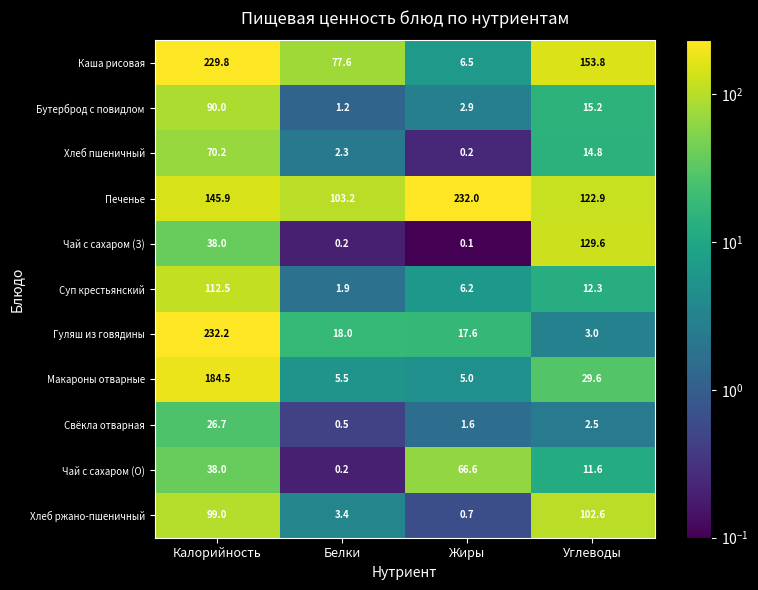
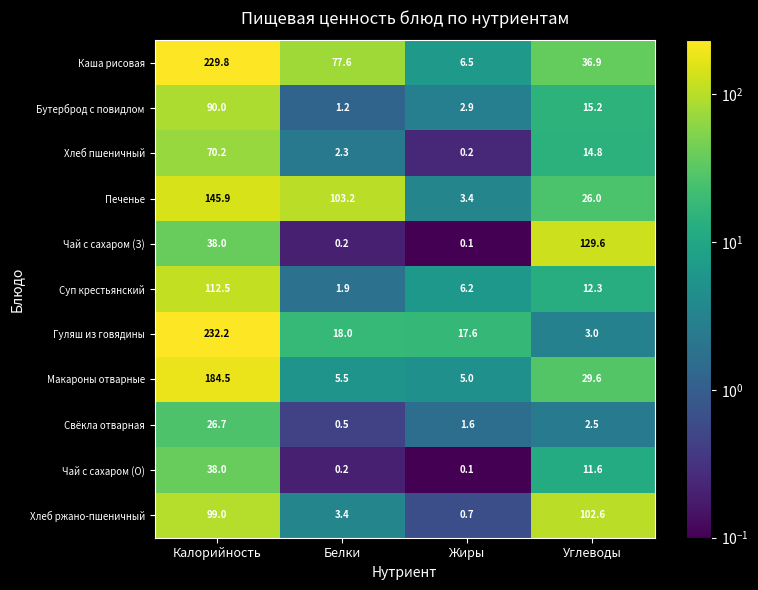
Каша рисовая, Углеводы: 153.8 -> 36.9
Печенье, Жиры: 232.0 -> 3.4
Печенье, Углеводы: 122.9 -> 26.0
Чай с сахаром (О), Жиры: 66.6 -> 0.1
